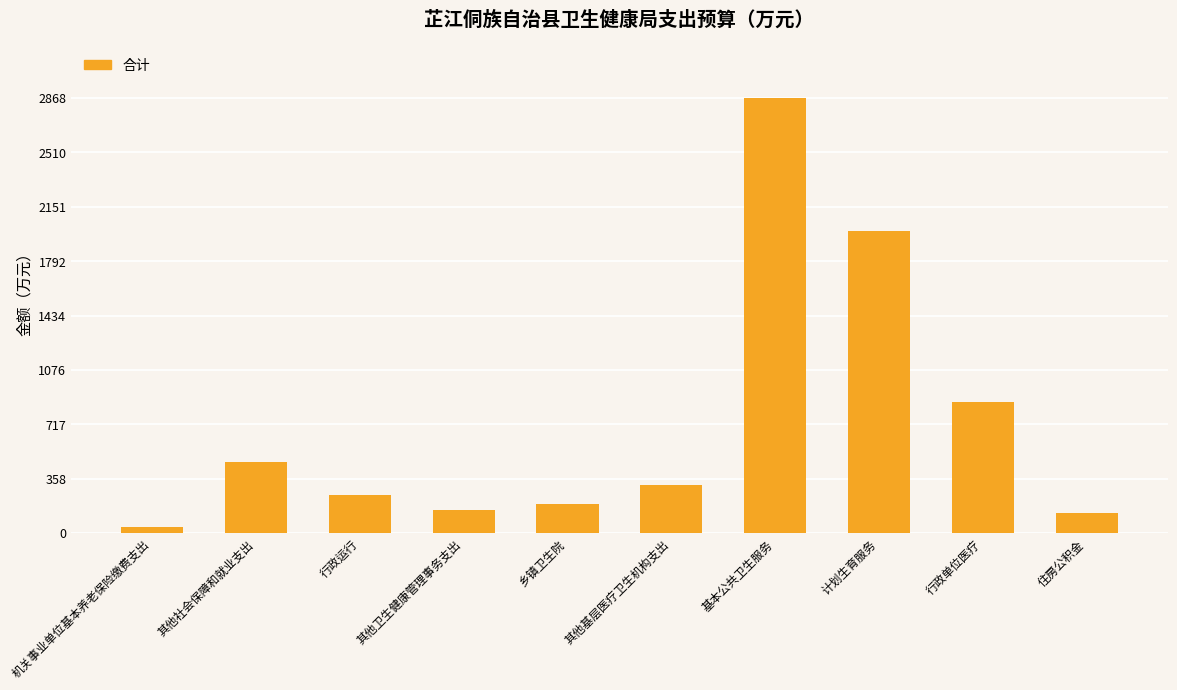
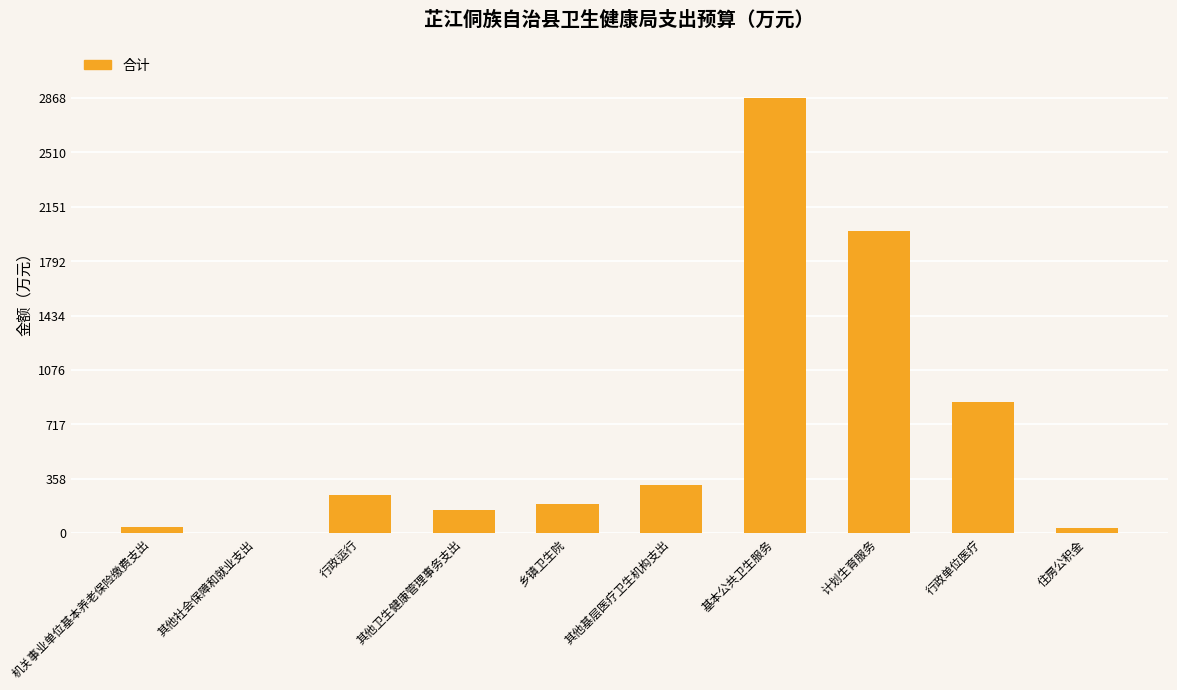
其他社会保障和就业支出: 470 -> 0
住房公积金: 130 -> 30
